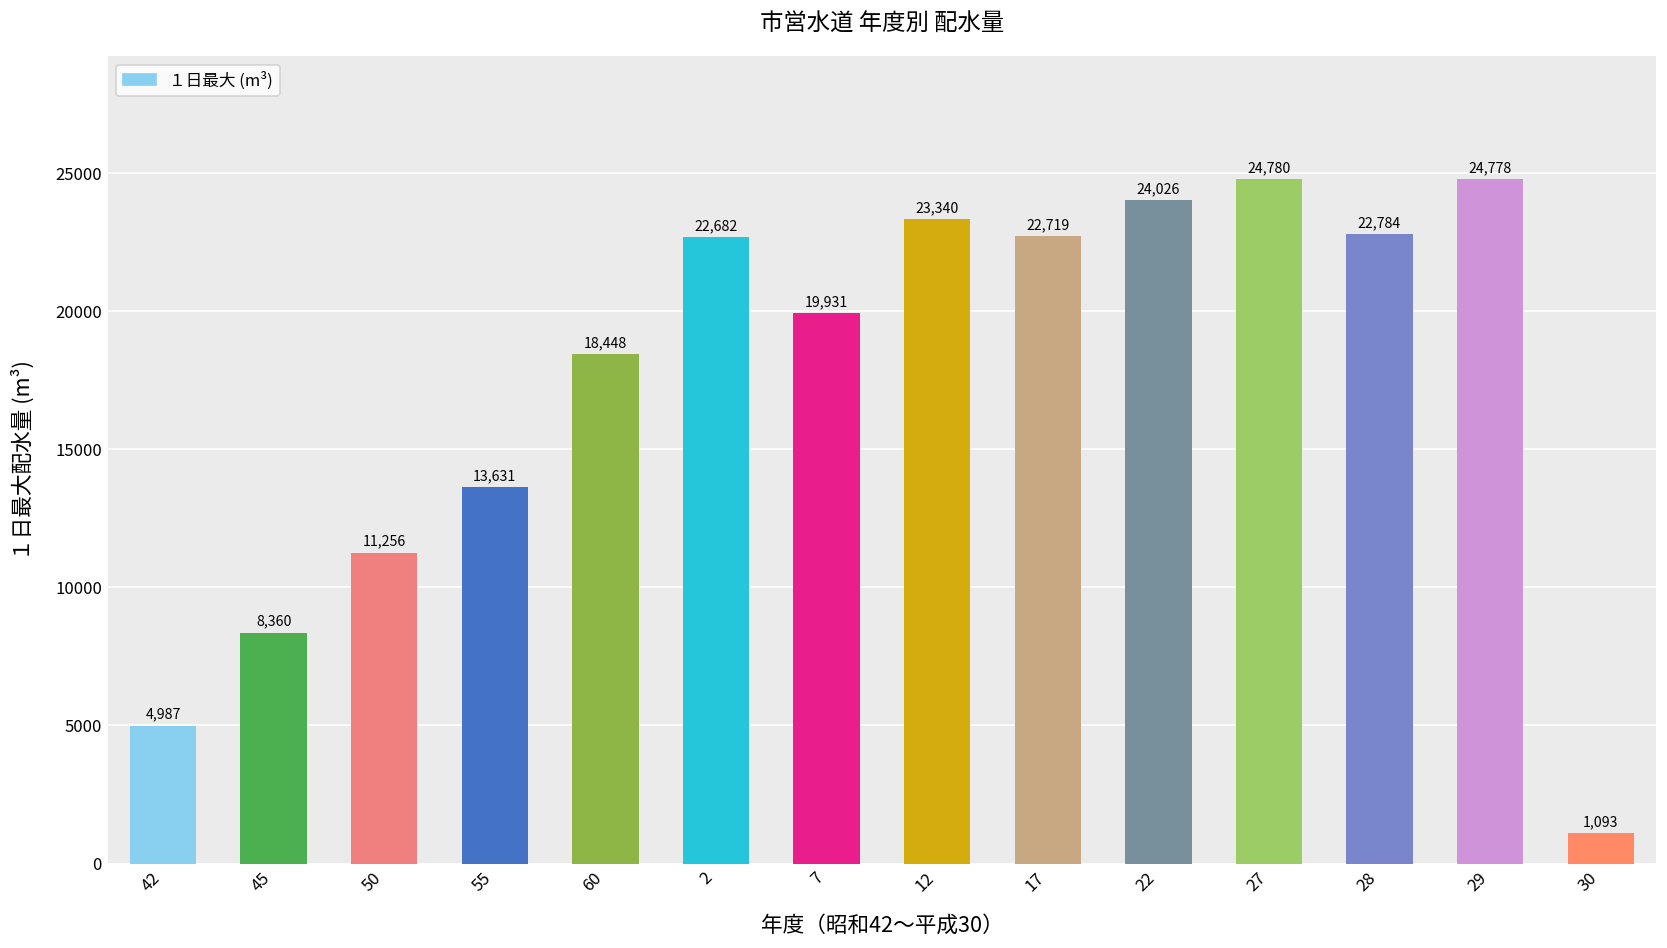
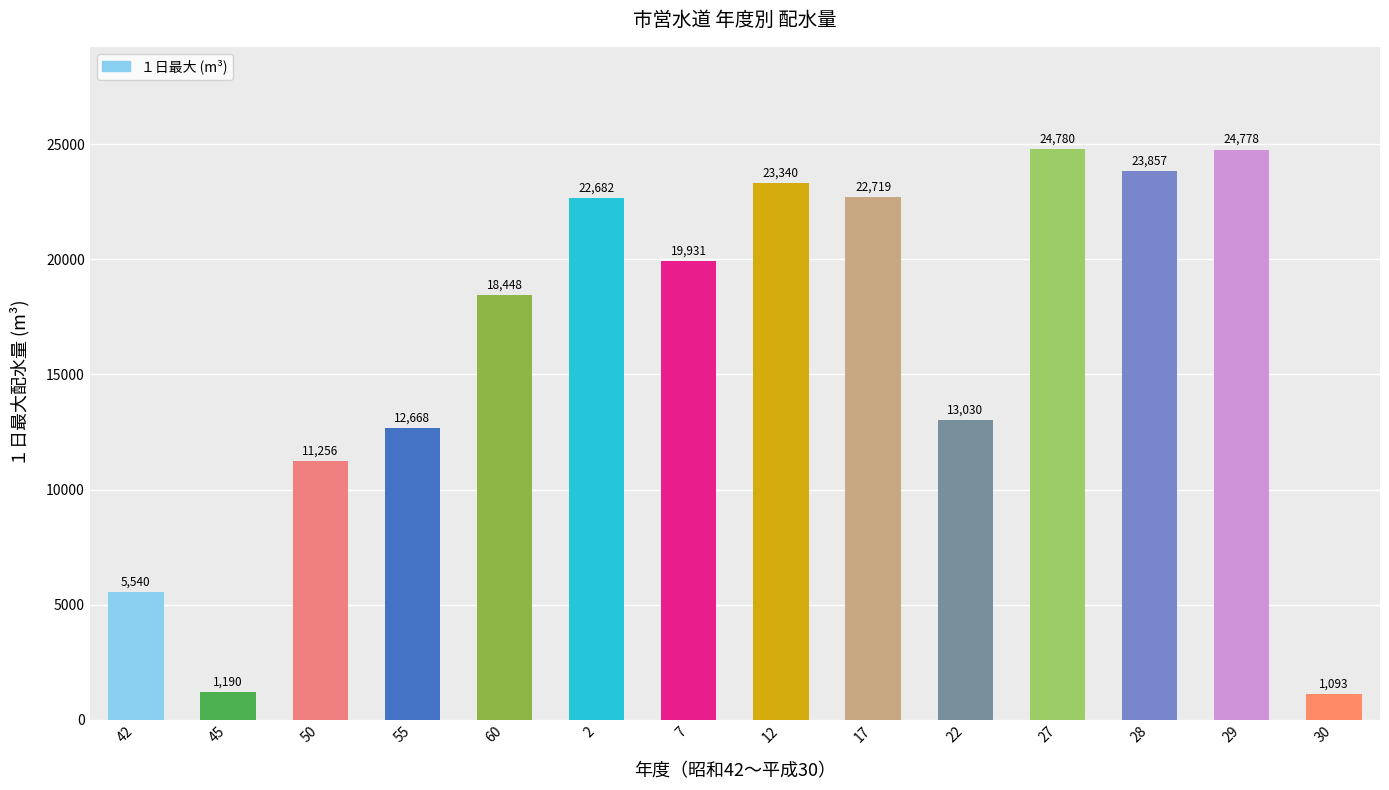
42: 4,987 -> 5,540
45: 8,360 -> 1,190
55: 13,631 -> 12,668
22: 24,026 -> 13,030
28: 22,784 -> 23,857
